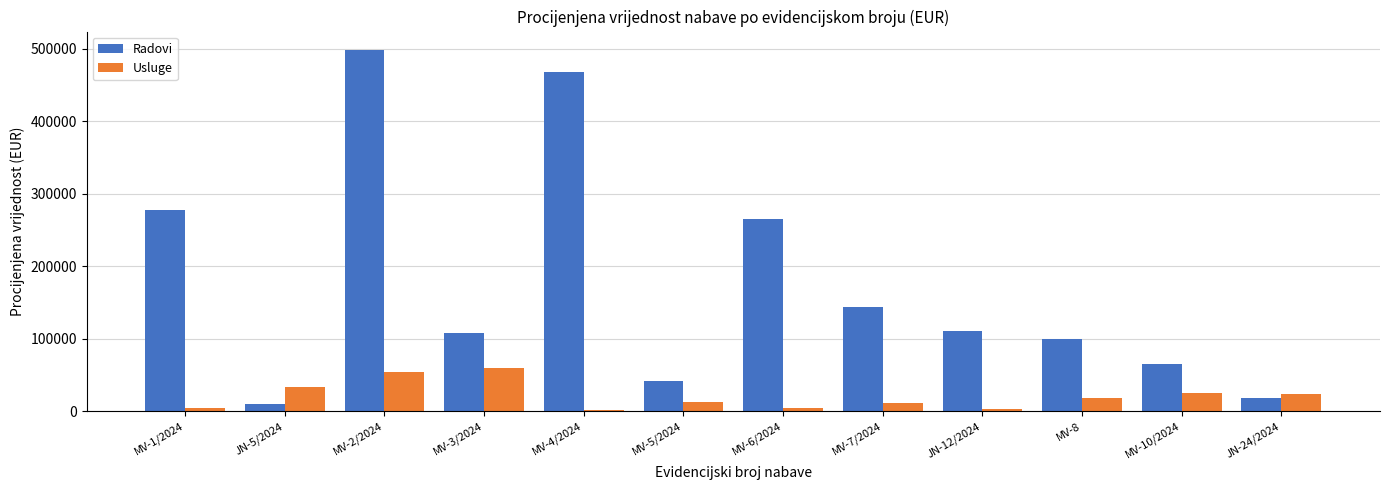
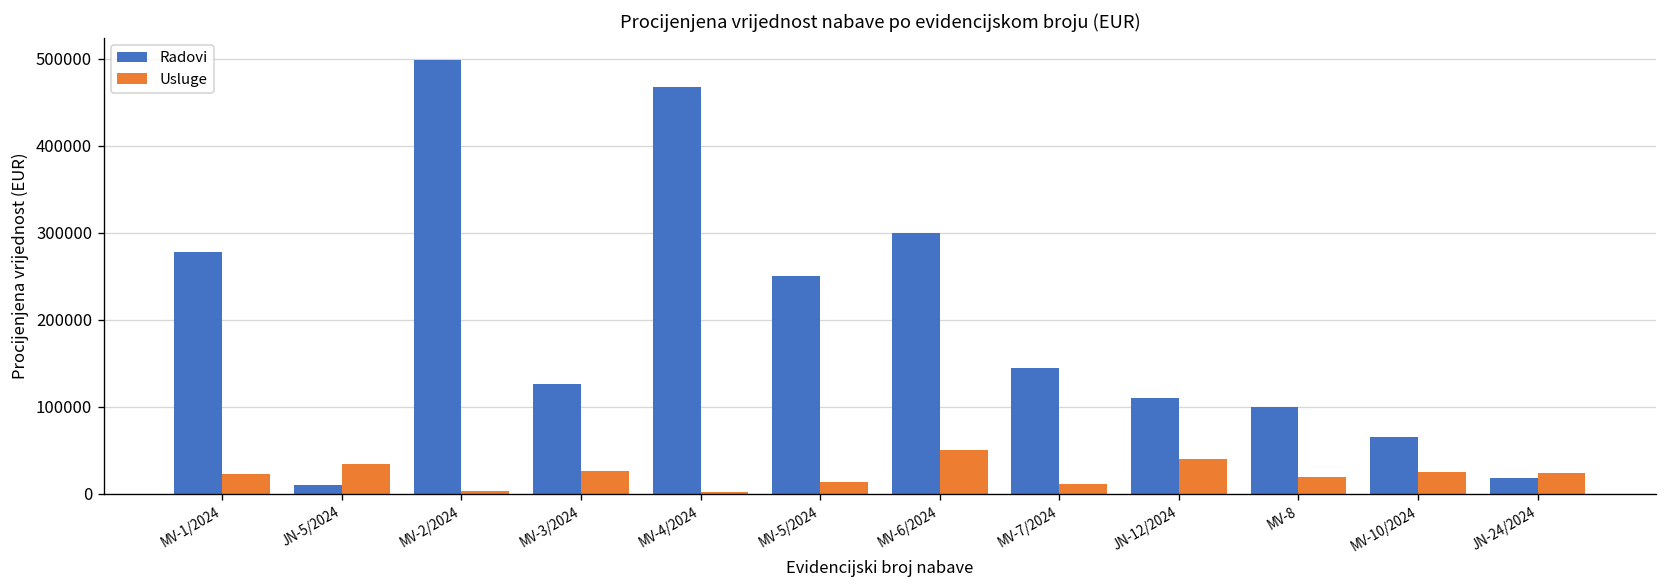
Usluge, MV-1/2024: 0 -> 20000
Usluge, MV-2/2024: 50000 -> 0
Radovi, MV-3/2024: 110000 -> 130000
Usluge, MV-3/2024: 60000 -> 30000
Radovi, MV-5/2024: 40000 -> 250000
Radovi, MV-6/2024: 260000 -> 300000
Usluge, MV-6/2024: 0 -> 50000
Usluge, JN-12/2024: 0 -> 40000
